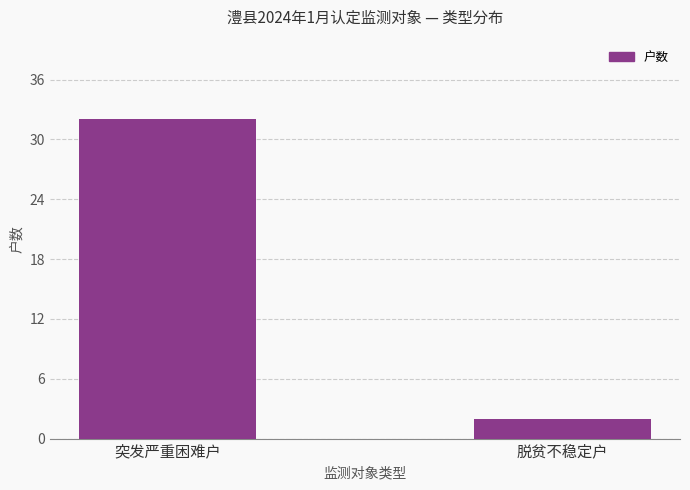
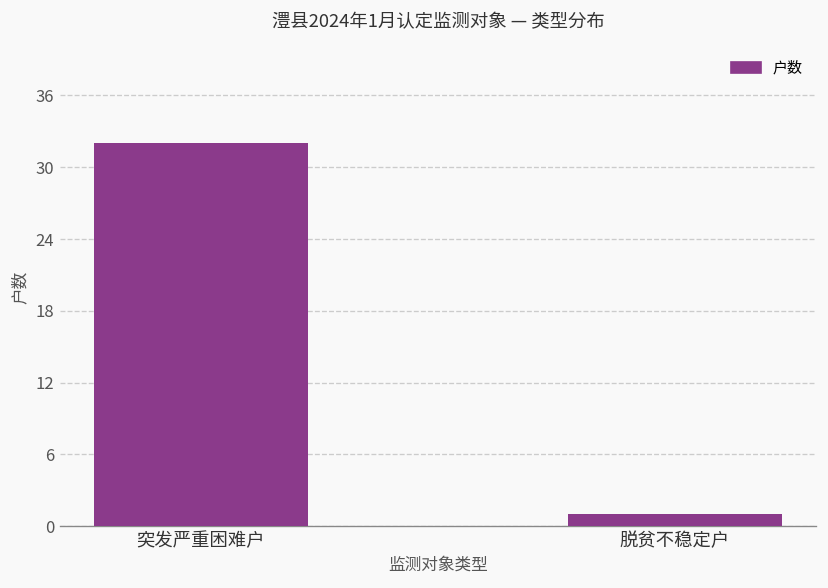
脱贫不稳定户: 2 -> 1
